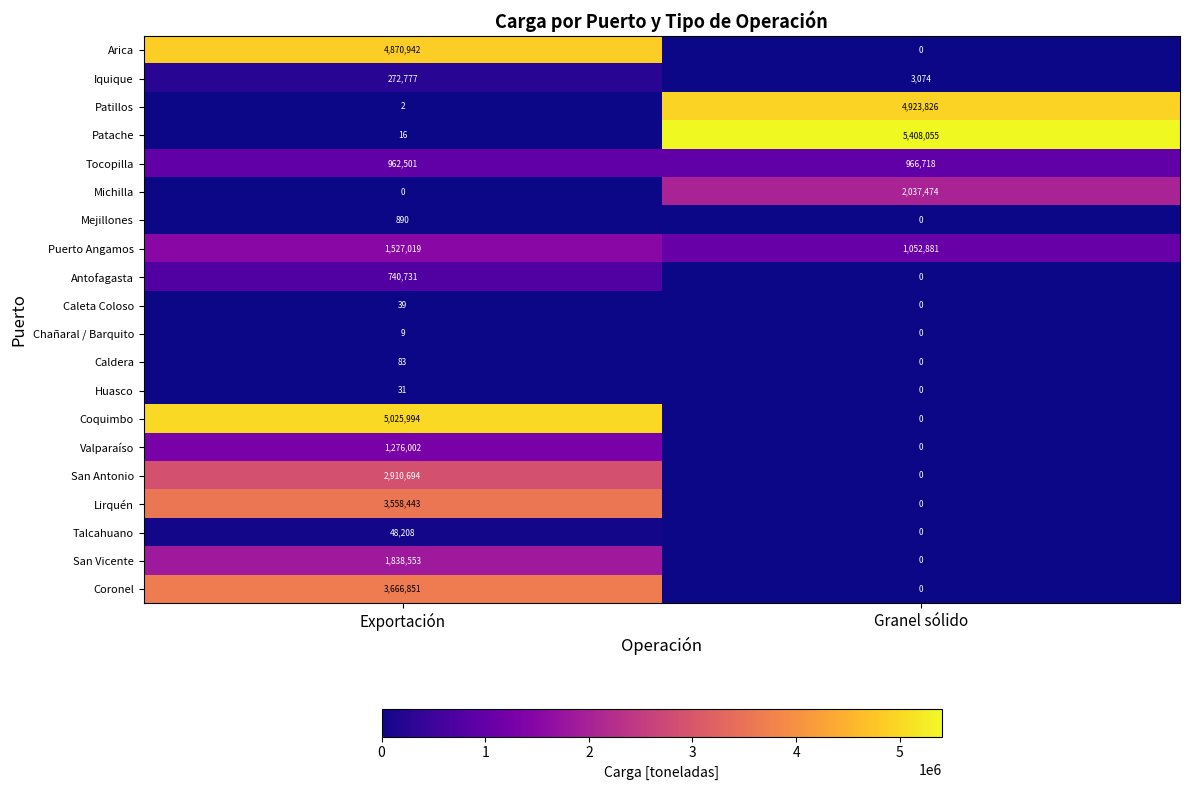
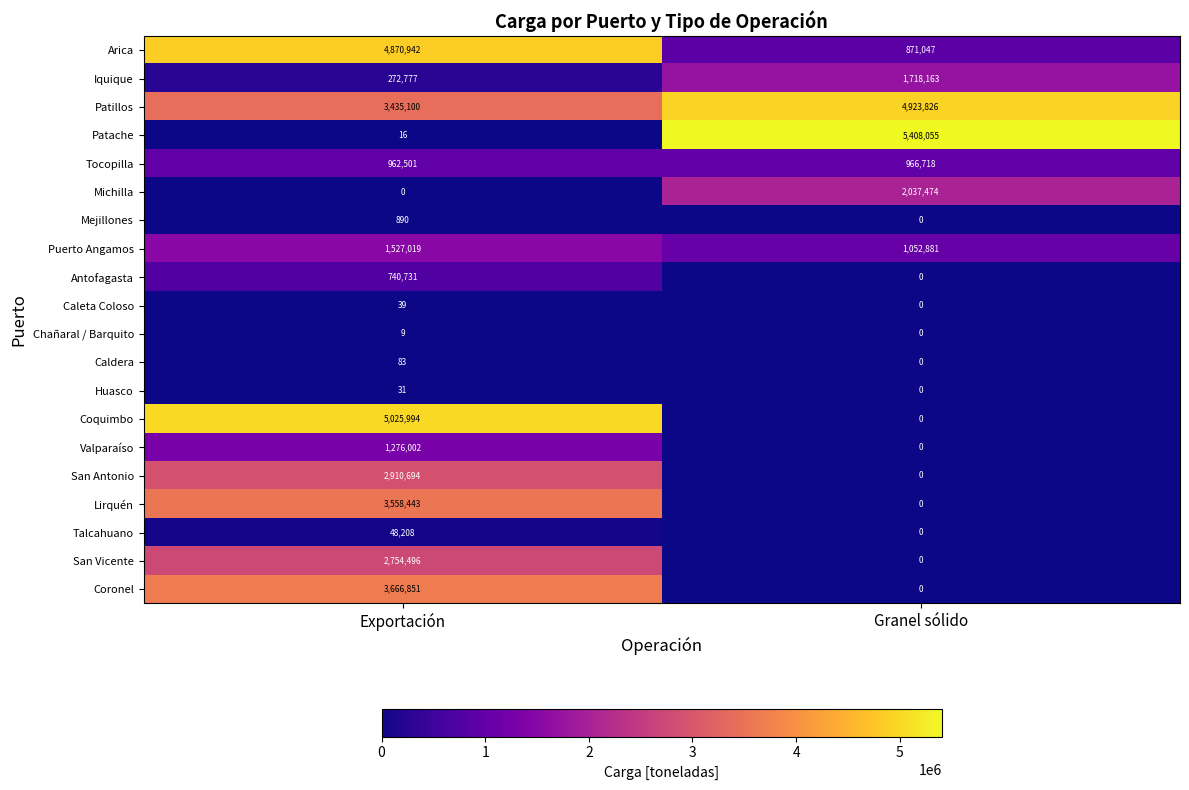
Arica, Granel sólido: 0 -> 871,047
Iquique, Granel sólido: 3,074 -> 1,718,163
Patillos, Exportación: 2 -> 3,435,100
San Vicente, Exportación: 1,838,553 -> 2,754,496
